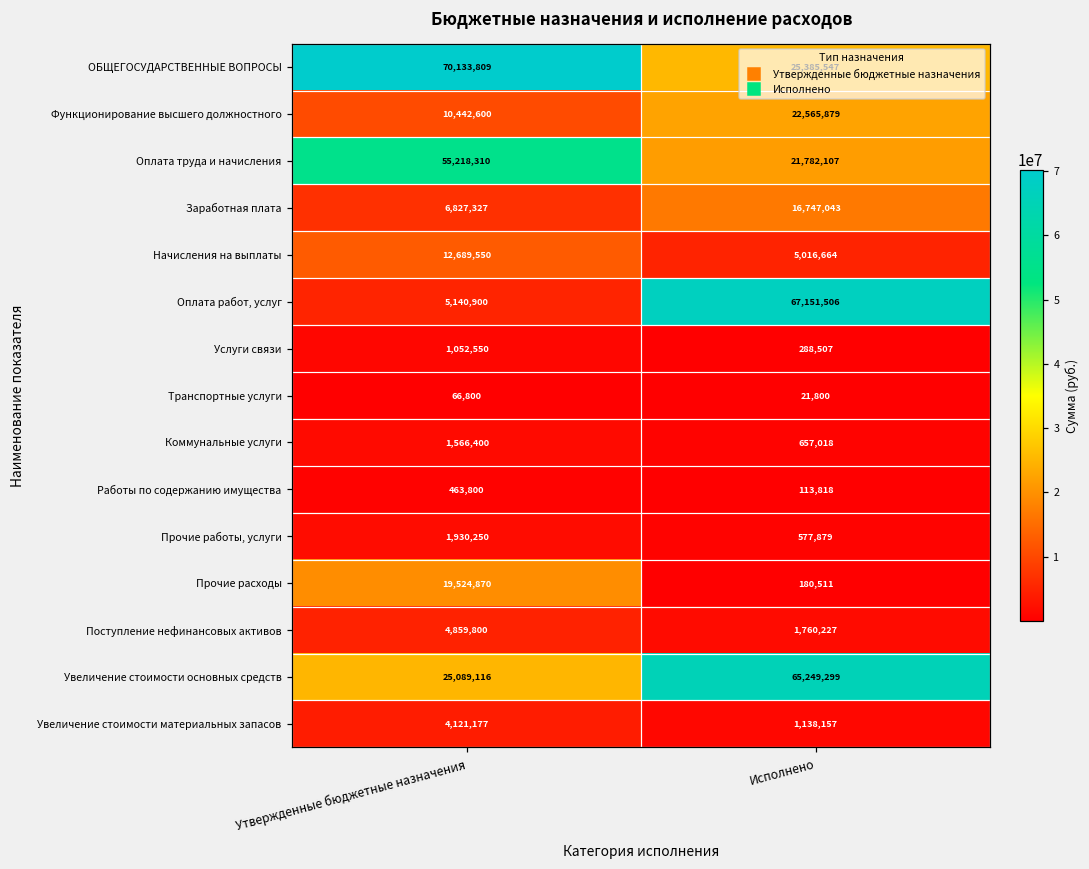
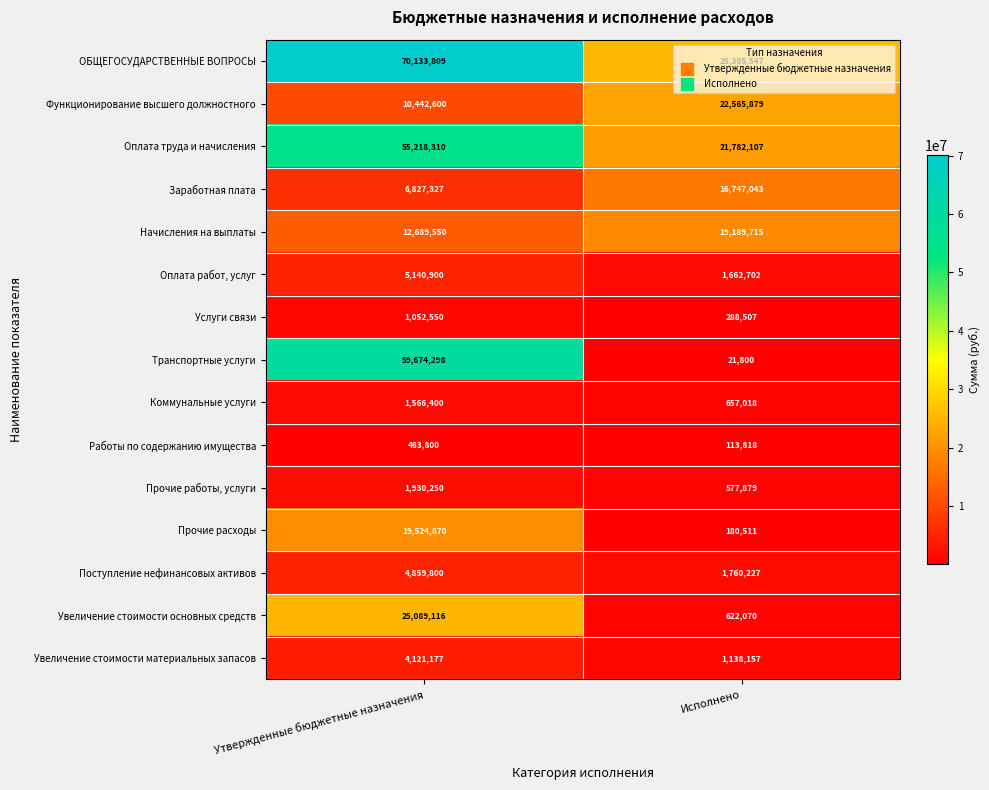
Начисления на выплаты, Исполнено: 5,016,664 -> 19,189,715
Оплата работ, услуг, Исполнено: 67,151,506 -> 1,662,702
Транспортные услуги, Утвержденные бюджетные назначения: 66,800 -> 59,674,298
Увеличение стоимости основных средств, Исполнено: 65,249,299 -> 622,070
